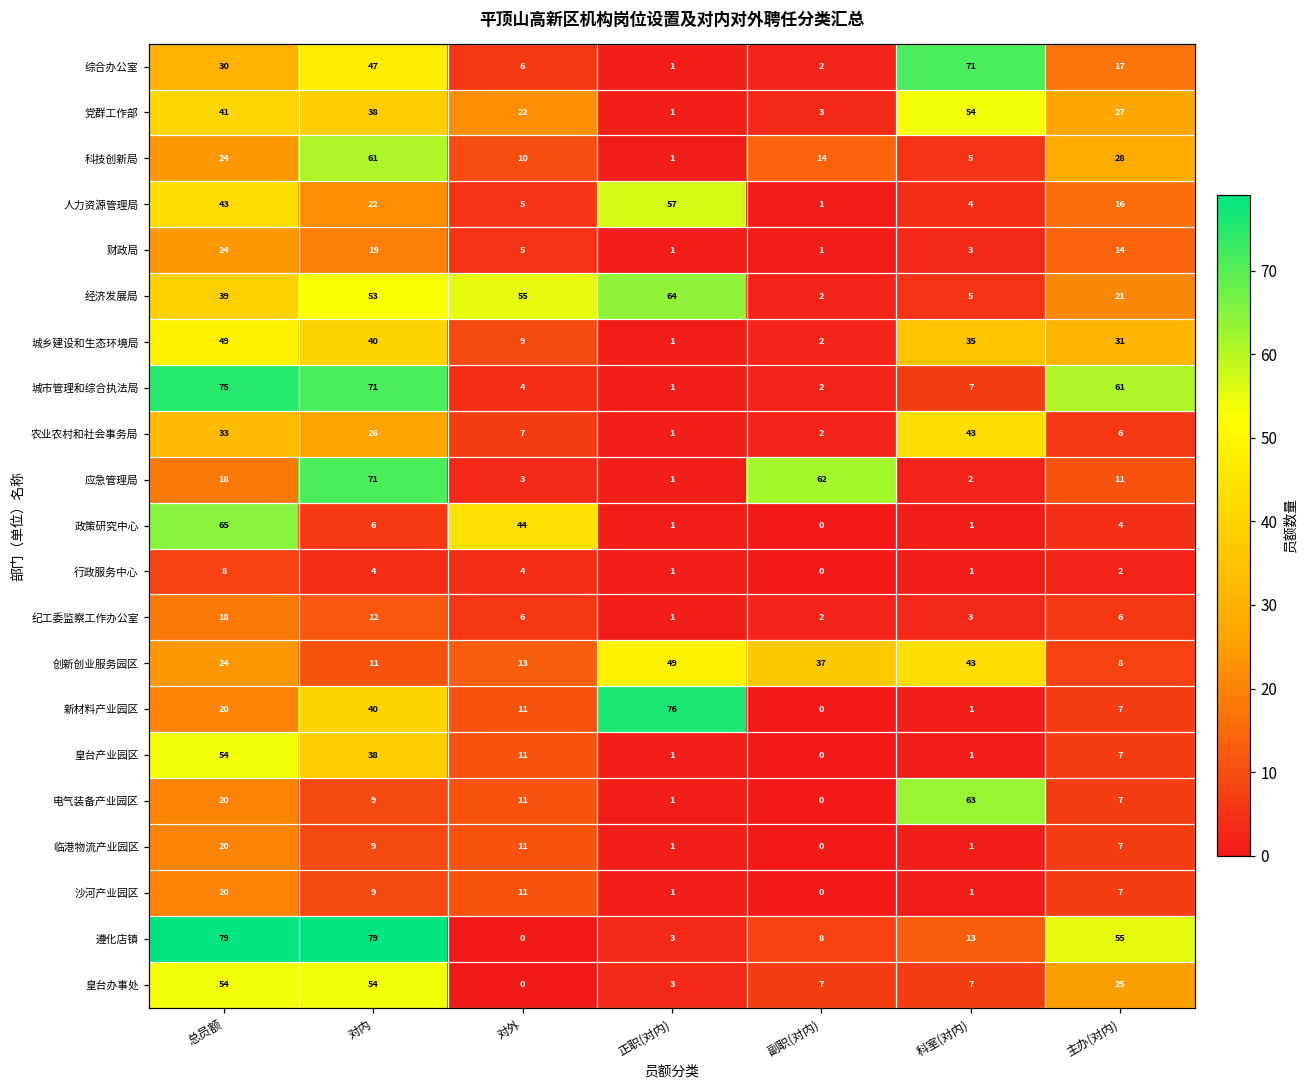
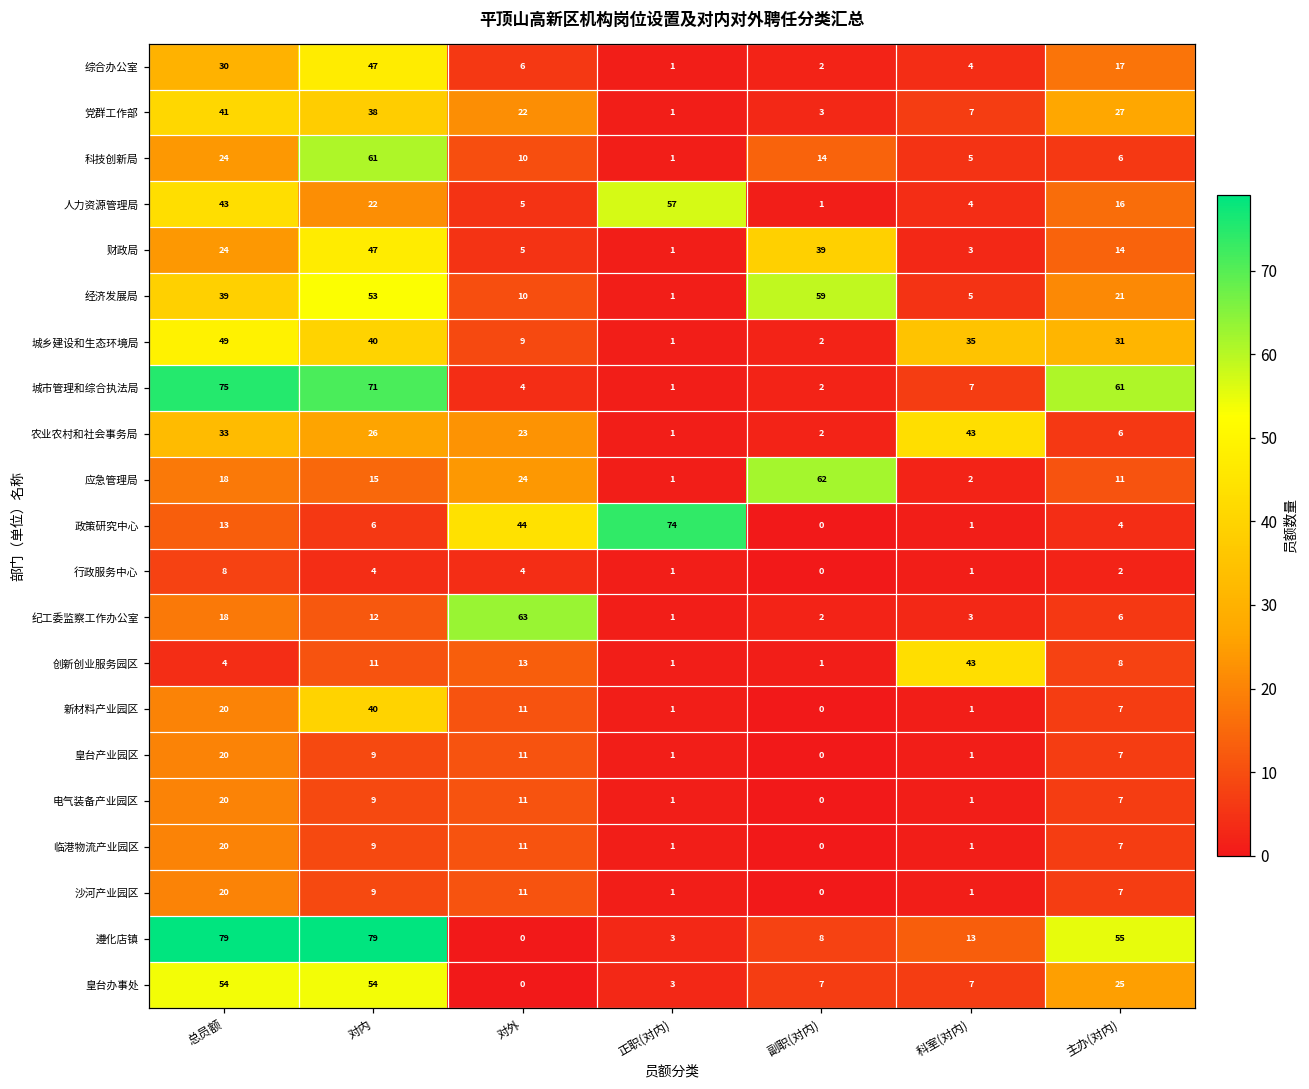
综合办公室, 科室(对内): 71 -> 4
党群工作部, 科室(对内): 54 -> 7
科技创新局, 主办(对内): 28 -> 6
财政局, 对内: 19 -> 47
财政局, 副职(对内): 1 -> 39
经济发展局, 对外: 55 -> 10
经济发展局, 正职(对内): 64 -> 1
经济发展局, 副职(对内): 2 -> 59
农业农村和社会事务局, 对外: 7 -> 23
应急管理局, 对内: 71 -> 15
应急管理局, 对外: 3 -> 24
政策研究中心, 总员额: 65 -> 13
政策研究中心, 正职(对内): 1 -> 74
纪工委监察工作办公室, 对外: 6 -> 63
创新创业服务园区, 总员额: 24 -> 4
创新创业服务园区, 正职(对内): 49 -> 1
创新创业服务园区, 副职(对内): 37 -> 1
新材料产业园区, 正职(对内): 76 -> 1
皇台产业园区, 总员额: 54 -> 20
皇台产业园区, 对内: 38 -> 9
电气装备产业园区, 科室(对内): 63 -> 1
